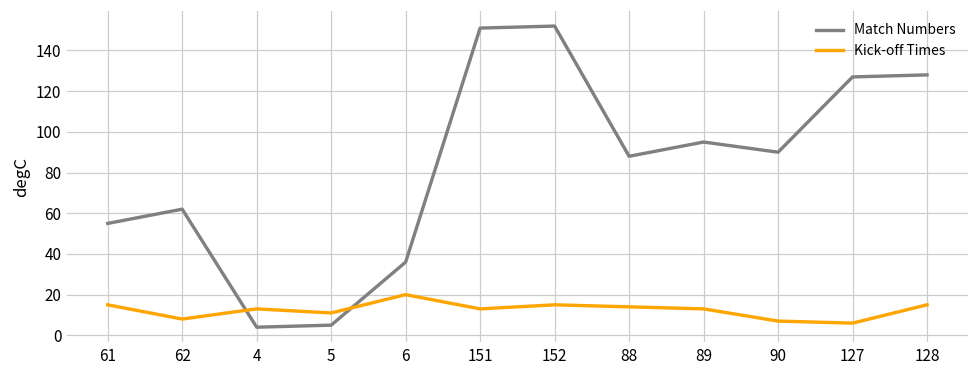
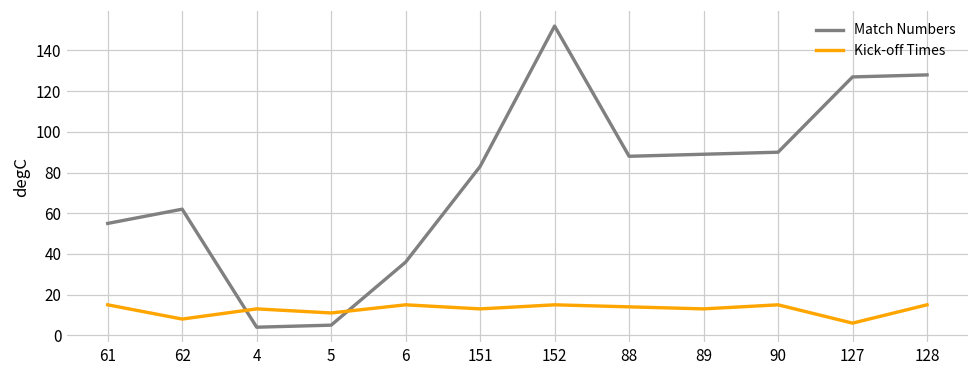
Kick-off Times, 6: 20 -> 15
Match Numbers, 151: 151 -> 83
Match Numbers, 89: 95 -> 89
Kick-off Times, 90: 7 -> 15
